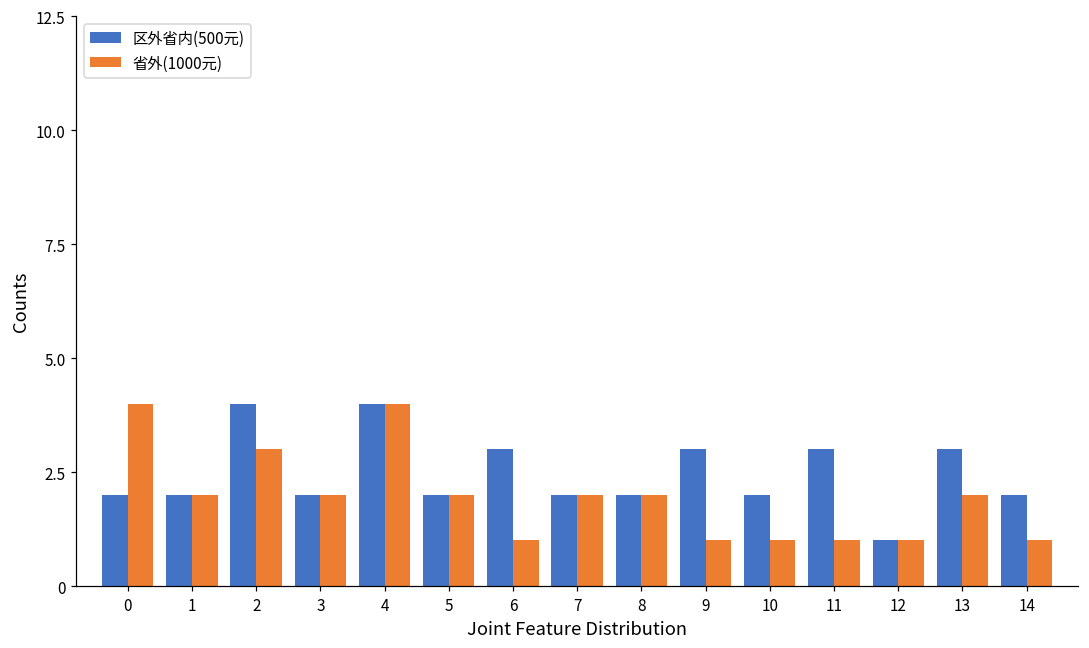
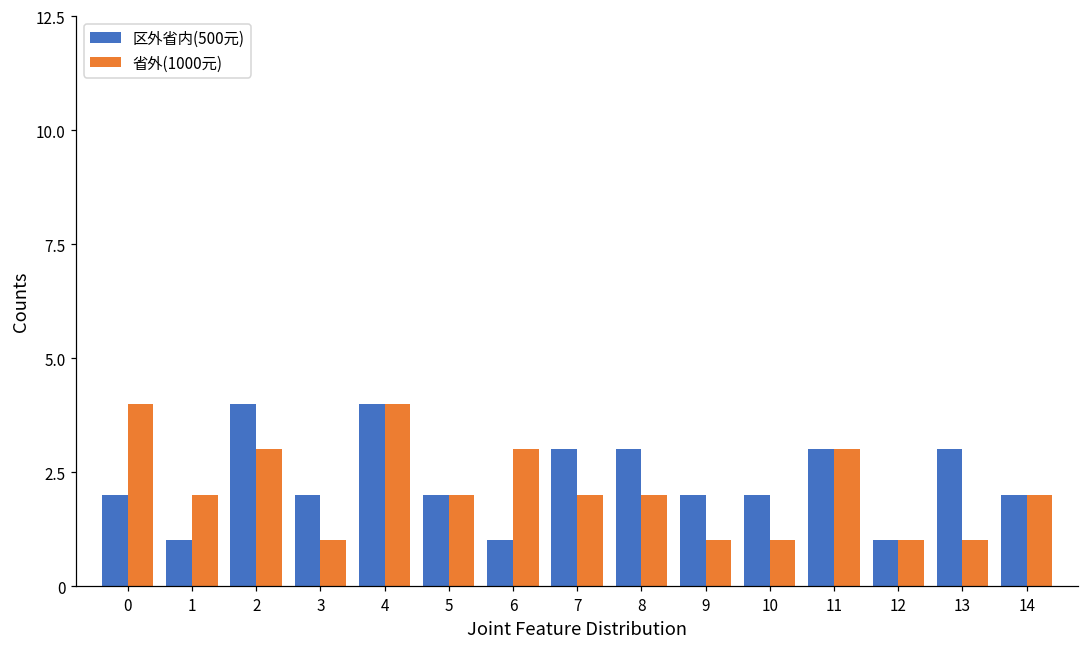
区外省内(500元), 1: 2 -> 1
省外(1000元), 3: 2 -> 1
区外省内(500元), 6: 3 -> 1
省外(1000元), 6: 1 -> 3
区外省内(500元), 7: 2 -> 3
区外省内(500元), 8: 2 -> 3
区外省内(500元), 9: 3 -> 2
省外(1000元), 11: 1 -> 3
省外(1000元), 13: 2 -> 1
省外(1000元), 14: 1 -> 2
